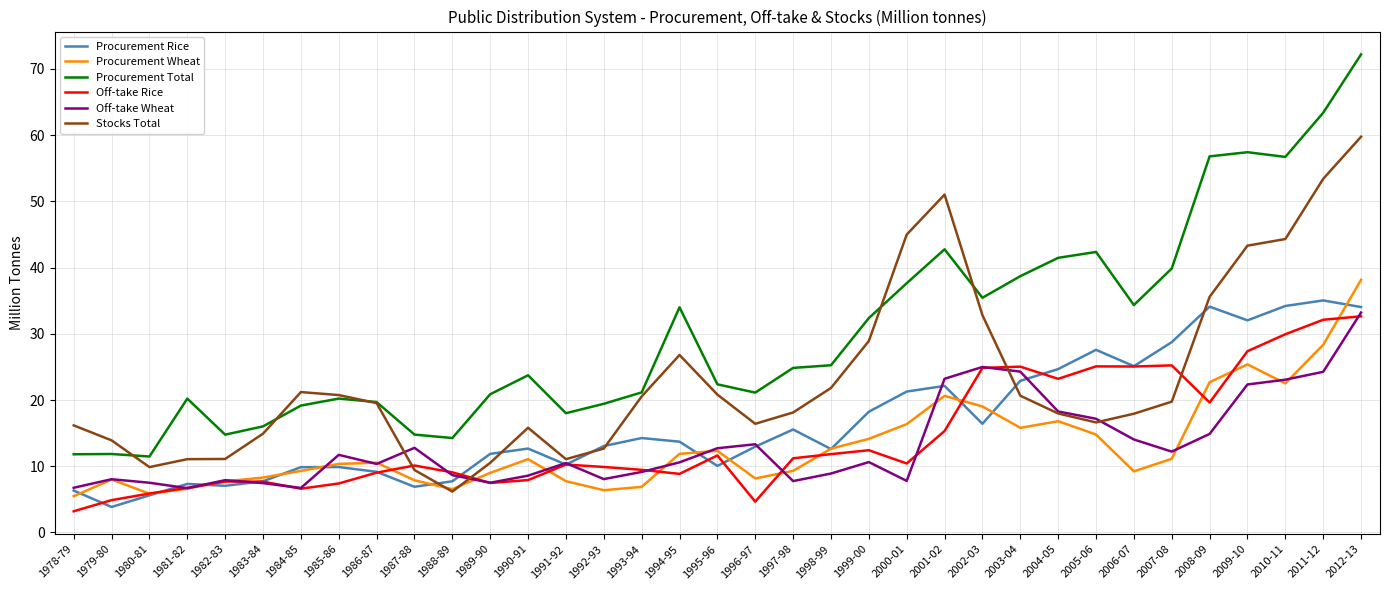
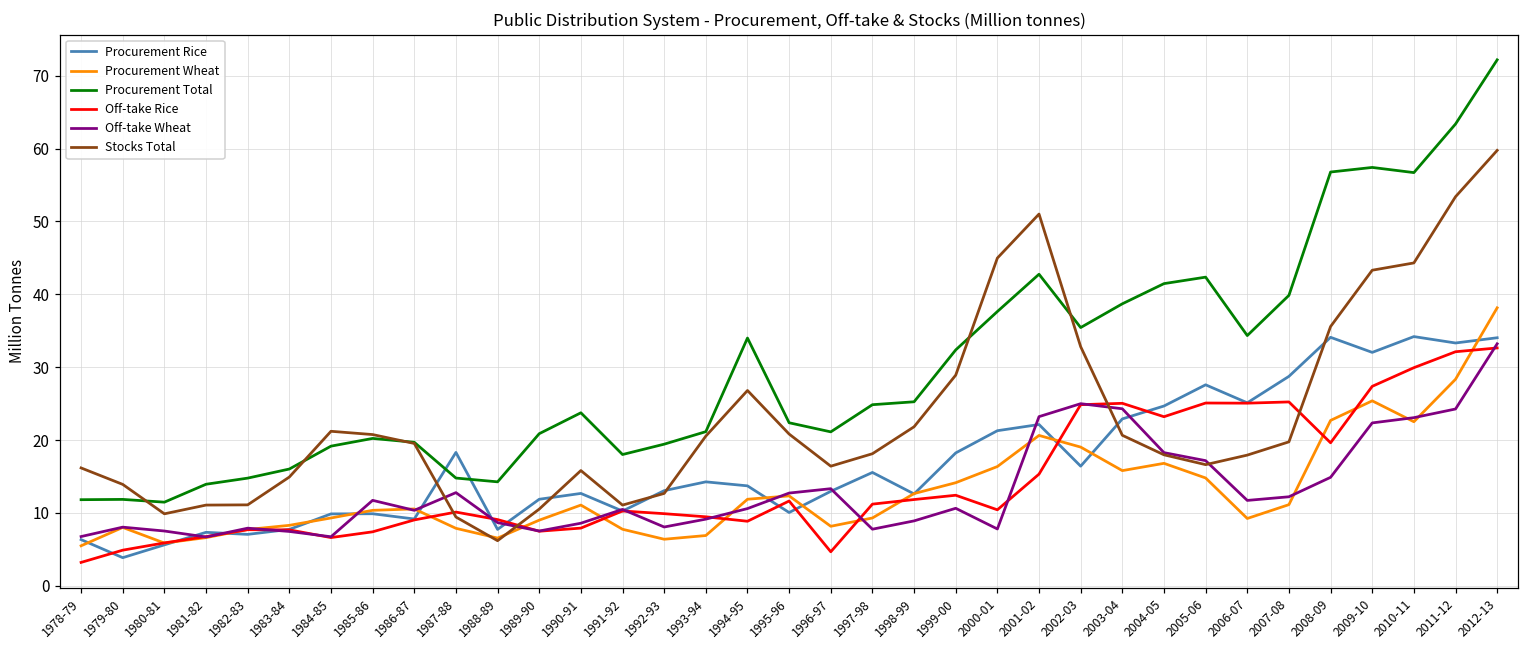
Procurement Total, 1981-82: 20 -> 14
Procurement Rice, 1987-88: 7 -> 18
Off-take Wheat, 2006-07: 14 -> 12
Procurement Rice, 2011-12: 35 -> 33
